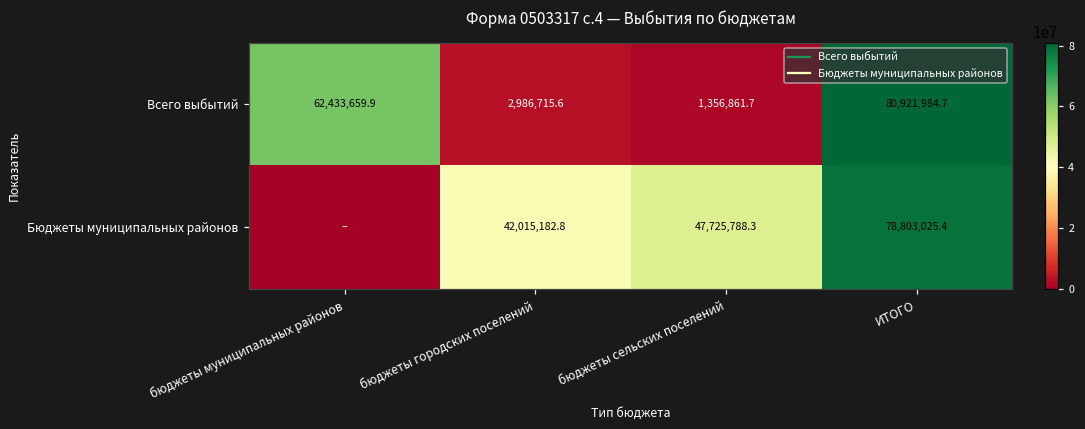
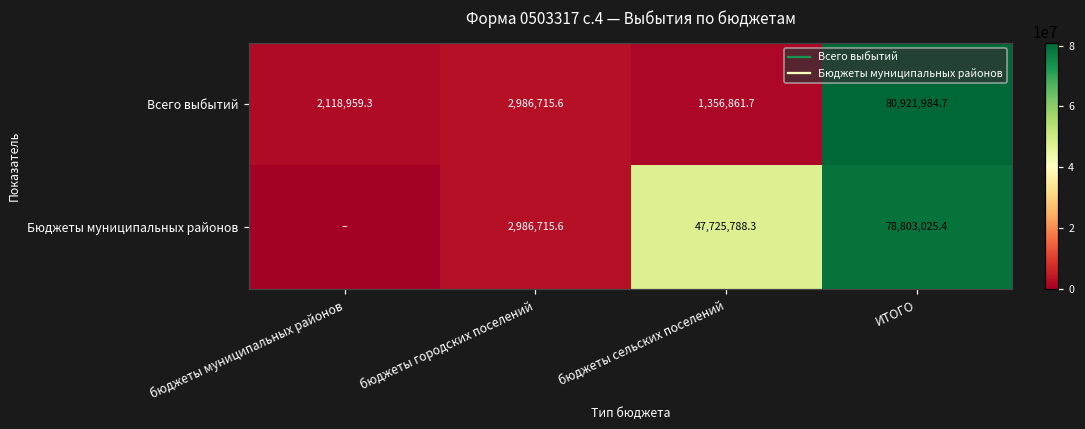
Всего выбытий, бюджеты муниципальных районов: 62,433,659.9 -> 2,118,959.3
Бюджеты муниципальных районов, бюджеты городских поселений: 42,015,182.8 -> 2,986,715.6
